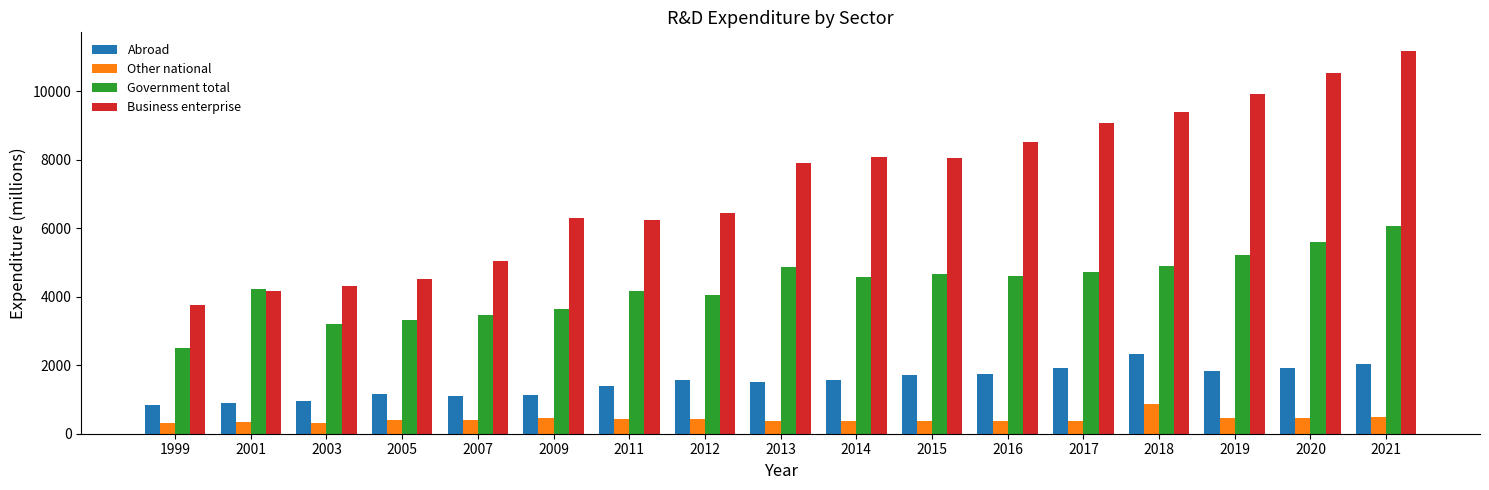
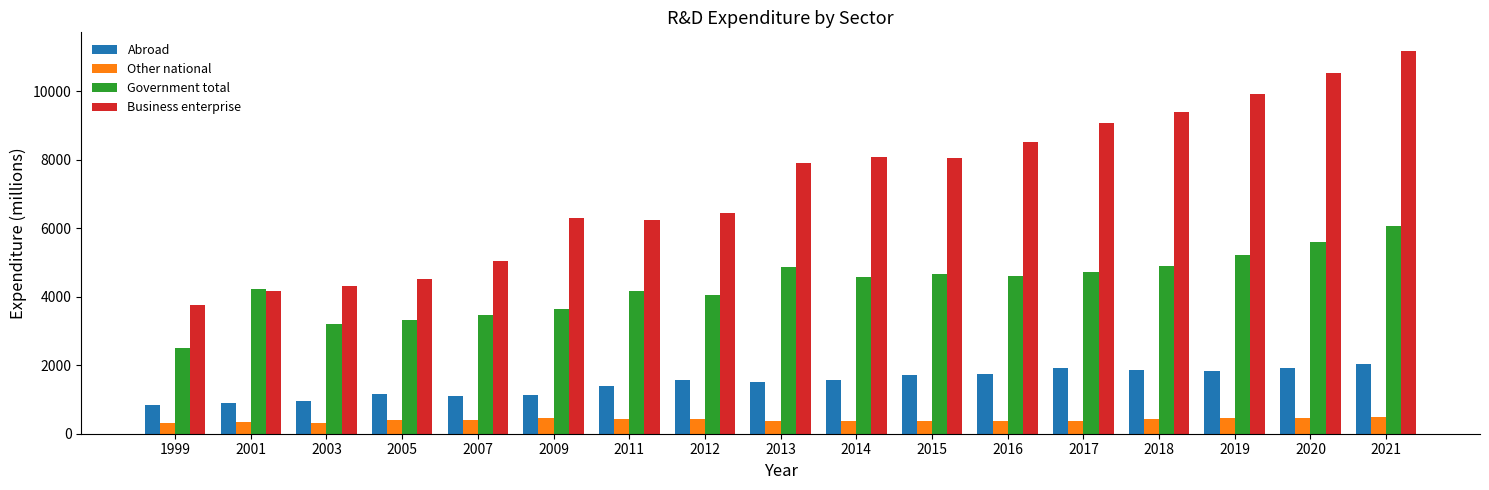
Abroad, 2018: 2300 -> 1800
Other national, 2018: 900 -> 400
